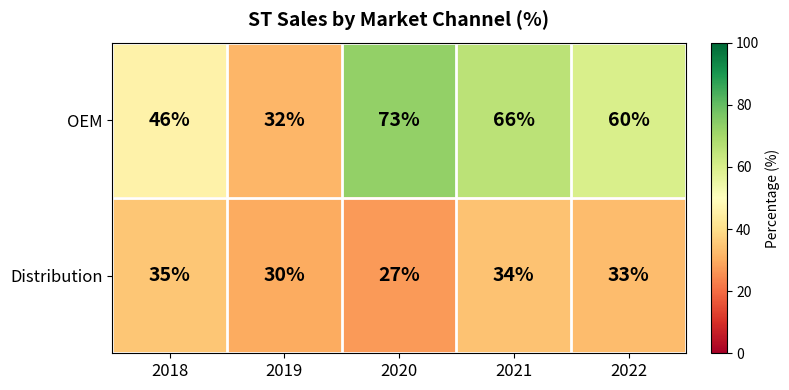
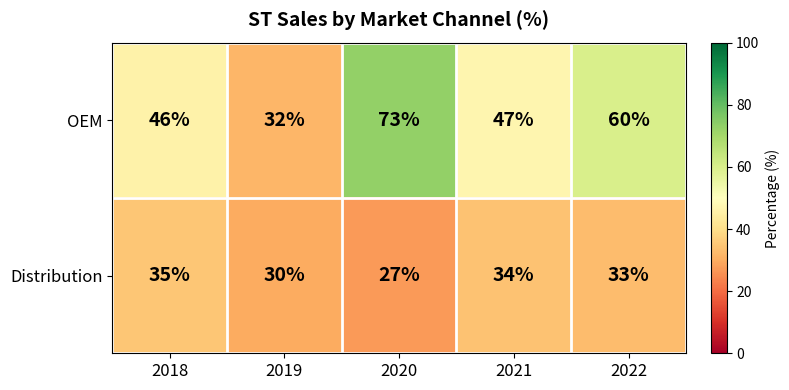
OEM, 2021: 66% -> 47%
